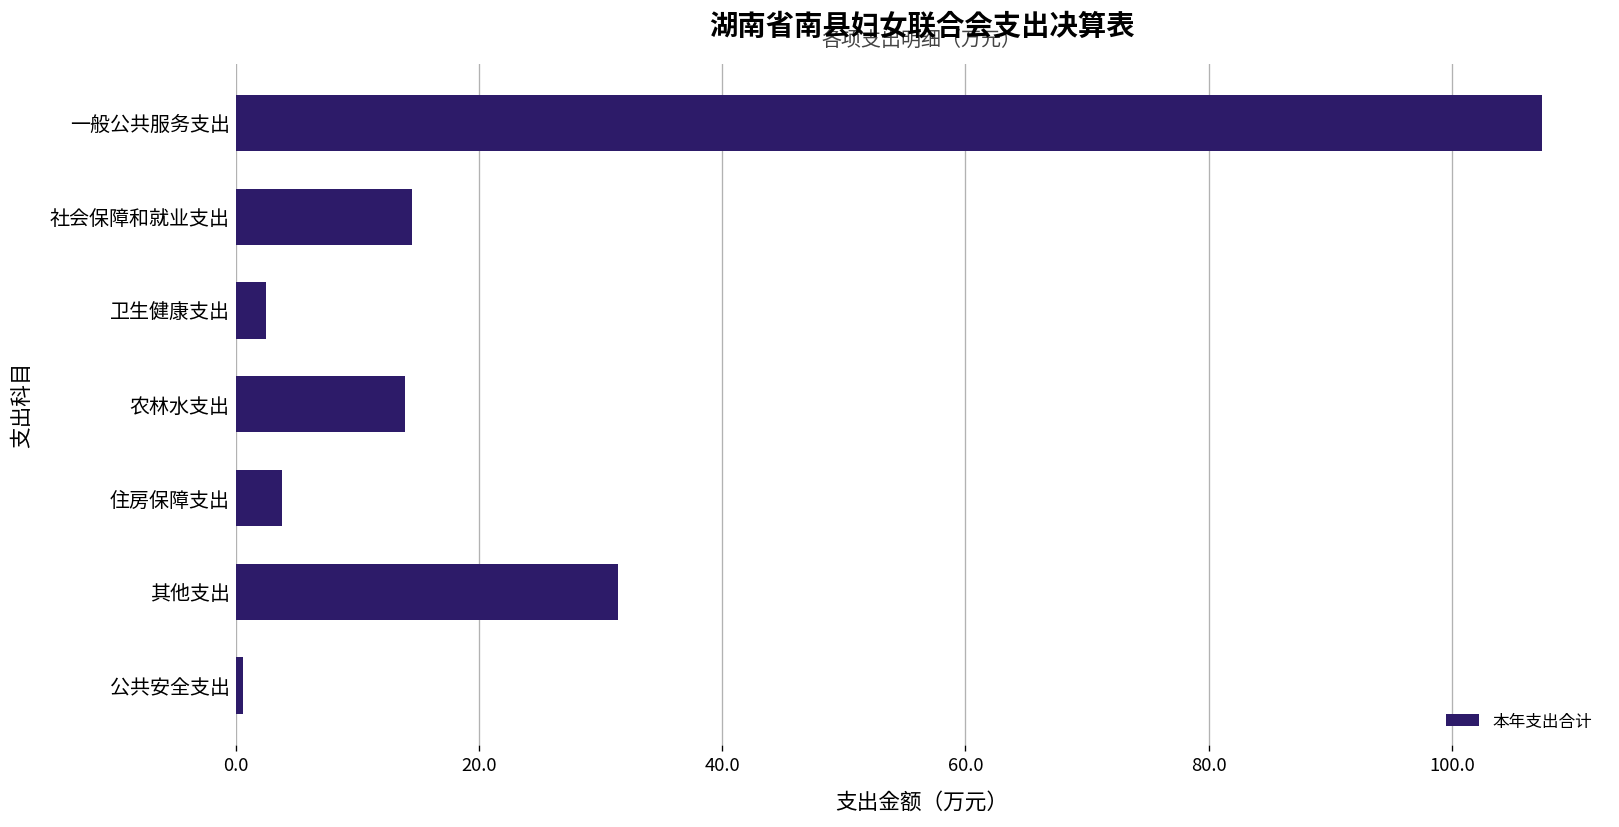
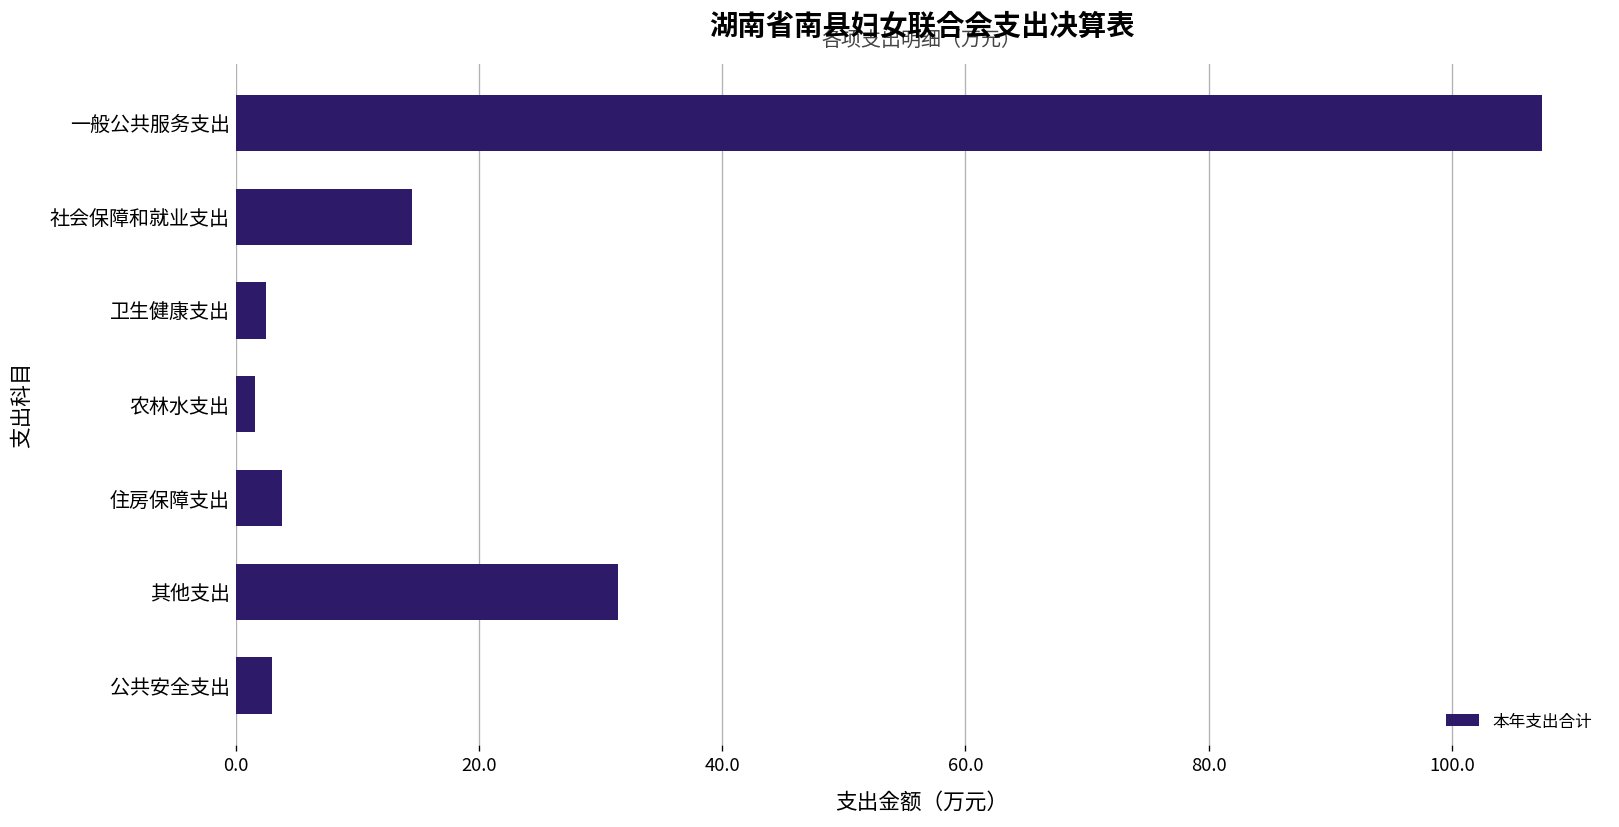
农林水支出: 13.9 -> 1.6
公共安全支出: 0.6 -> 3.0
